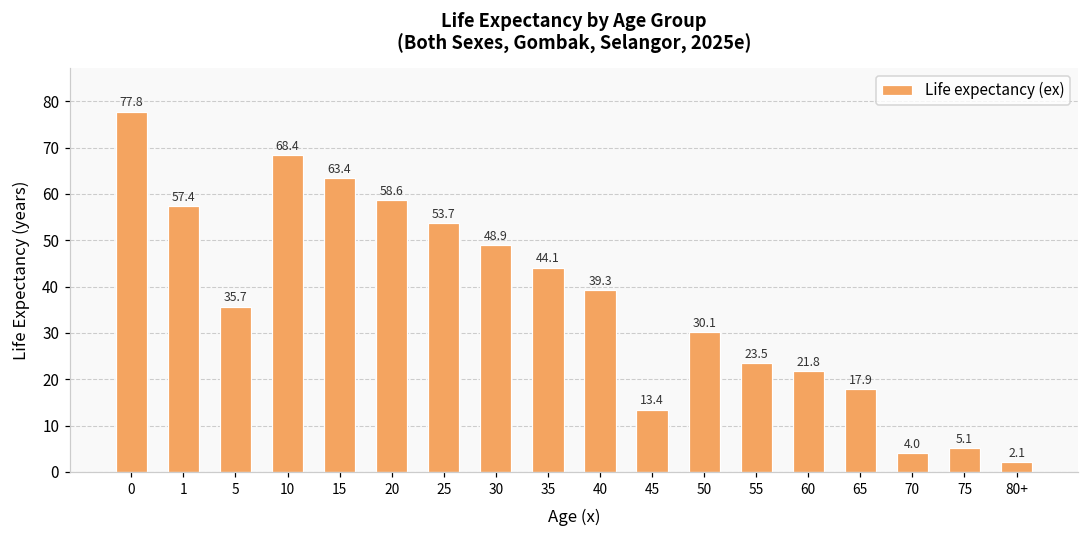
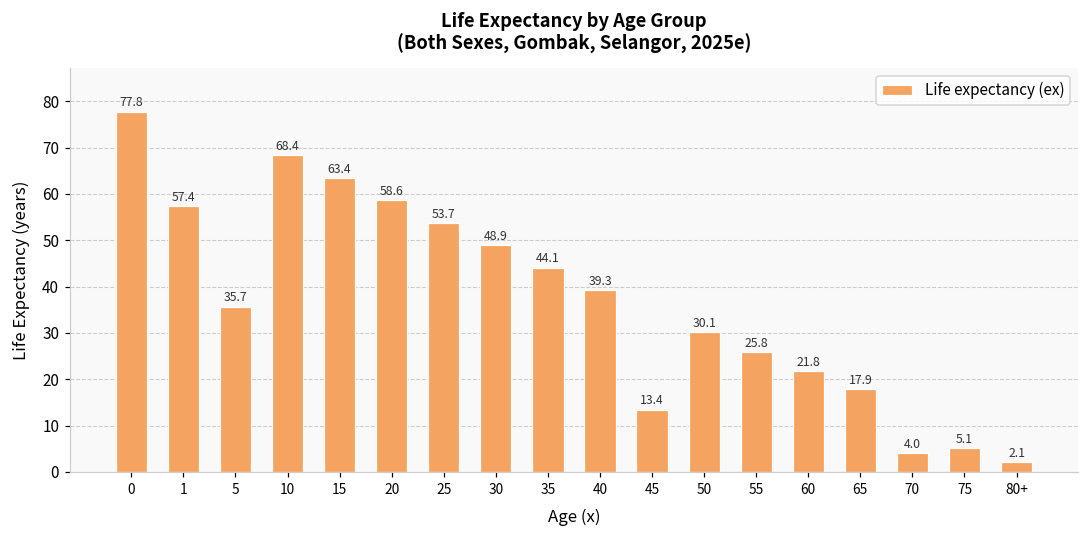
55: 23.5 -> 25.8
